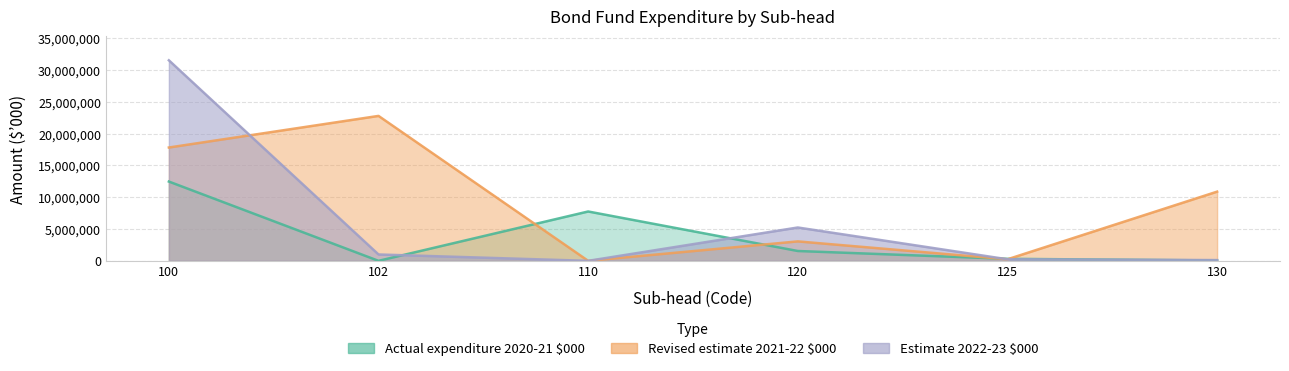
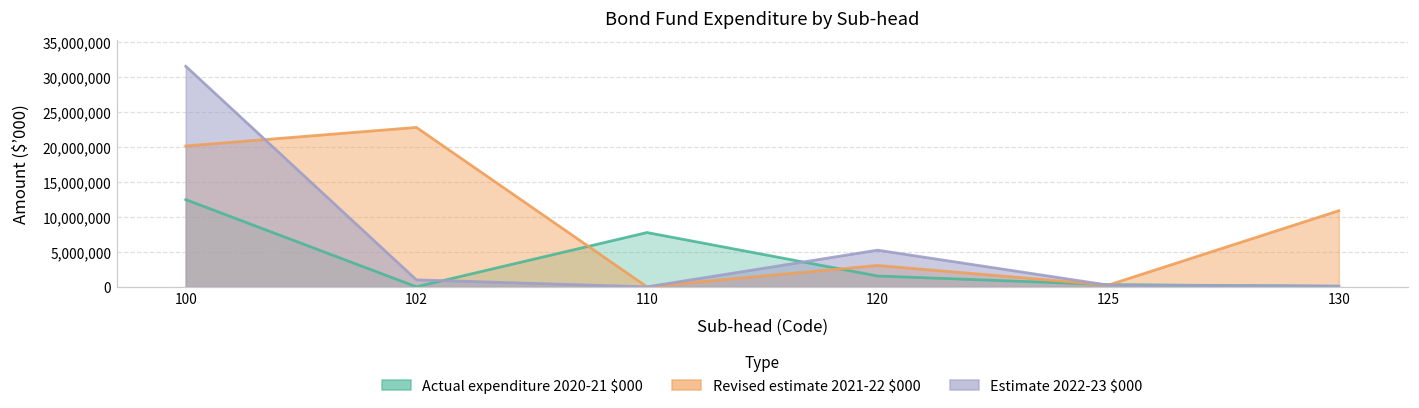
Revised estimate 2021-22 $000, 100: 18,000,000 -> 20,000,000
